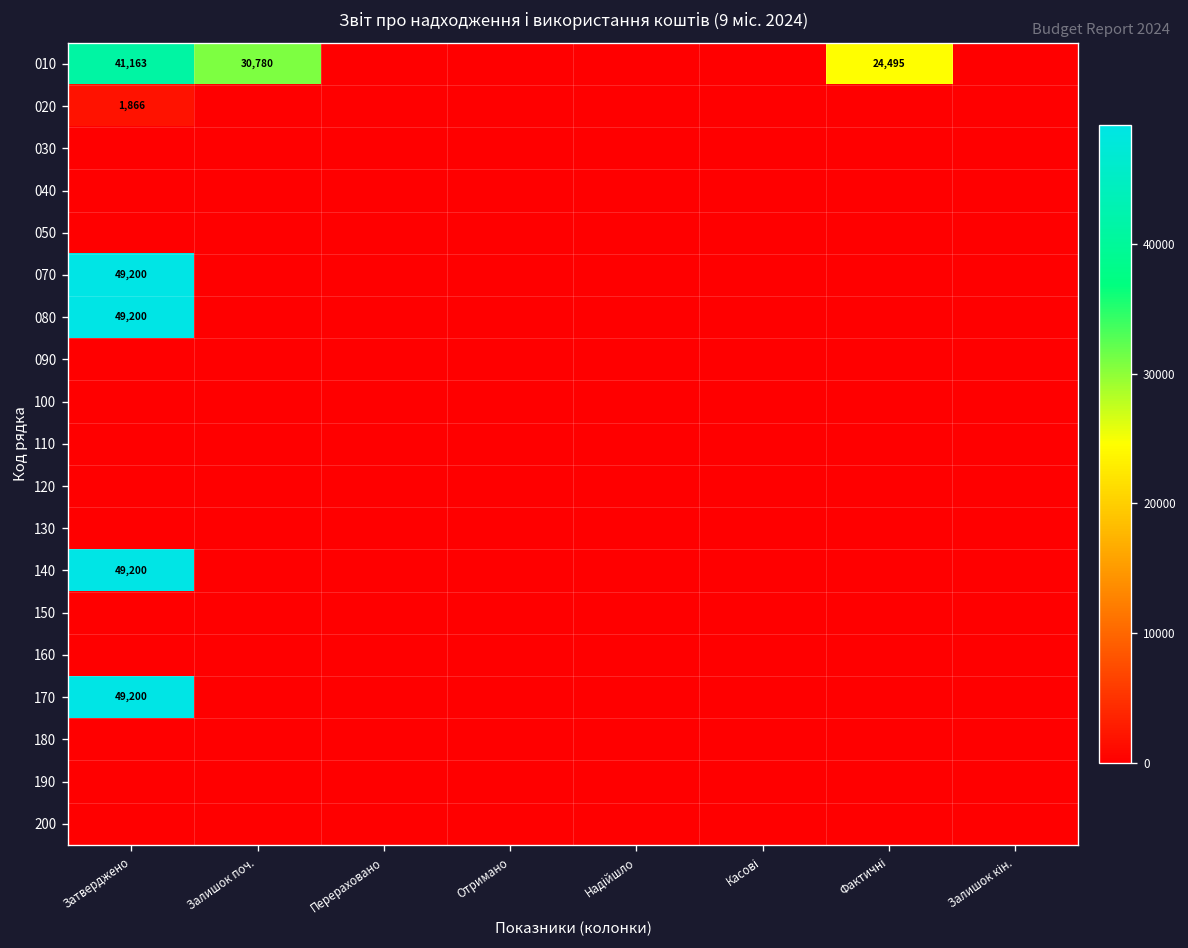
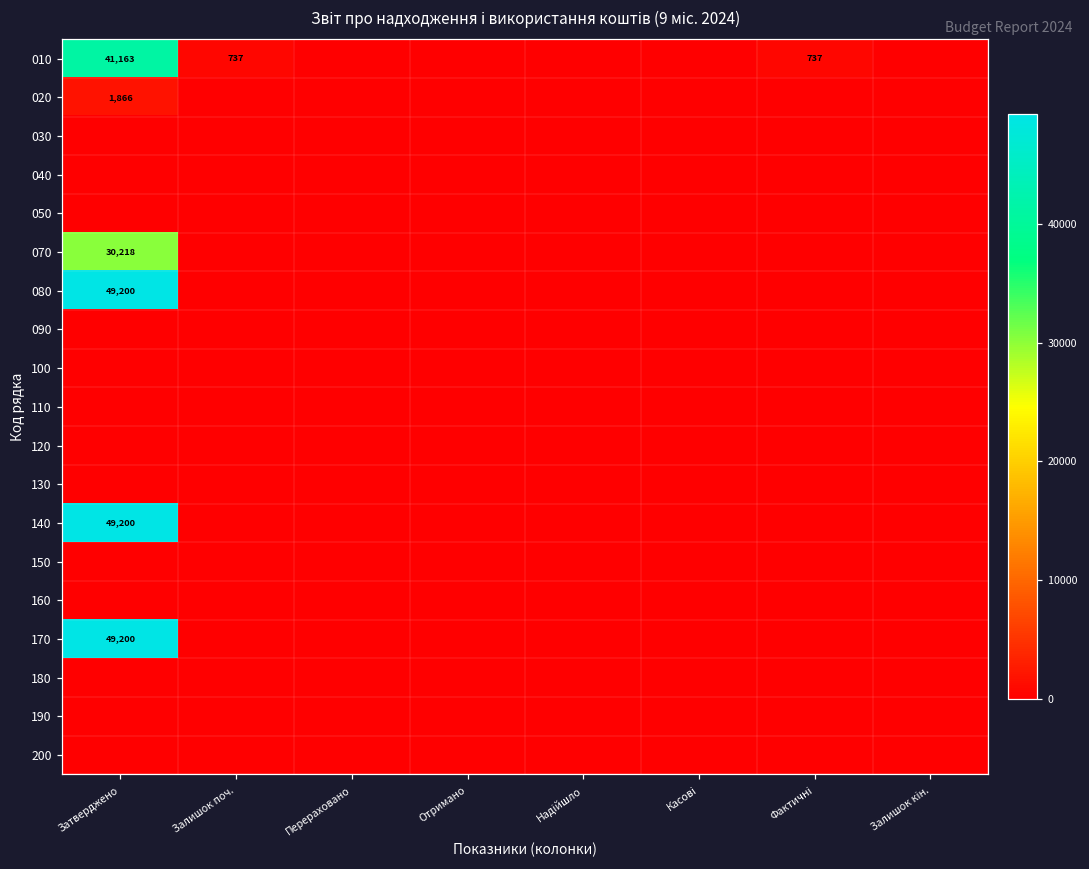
010, Залишок поч.: 30,780 -> 737
010, Фактичні: 24,495 -> 737
070, Затверджено: 49,200 -> 30,218
